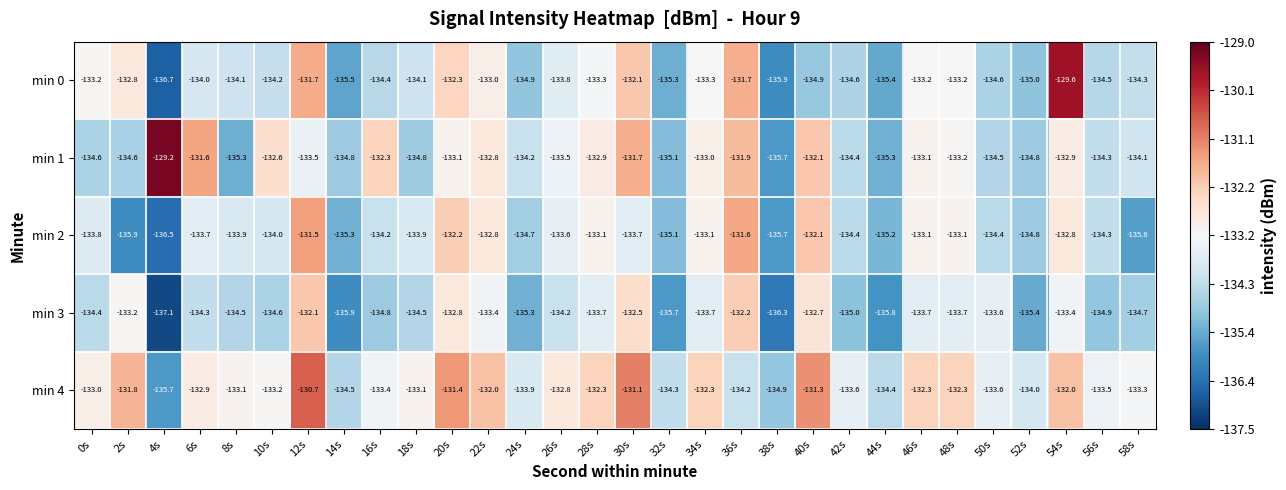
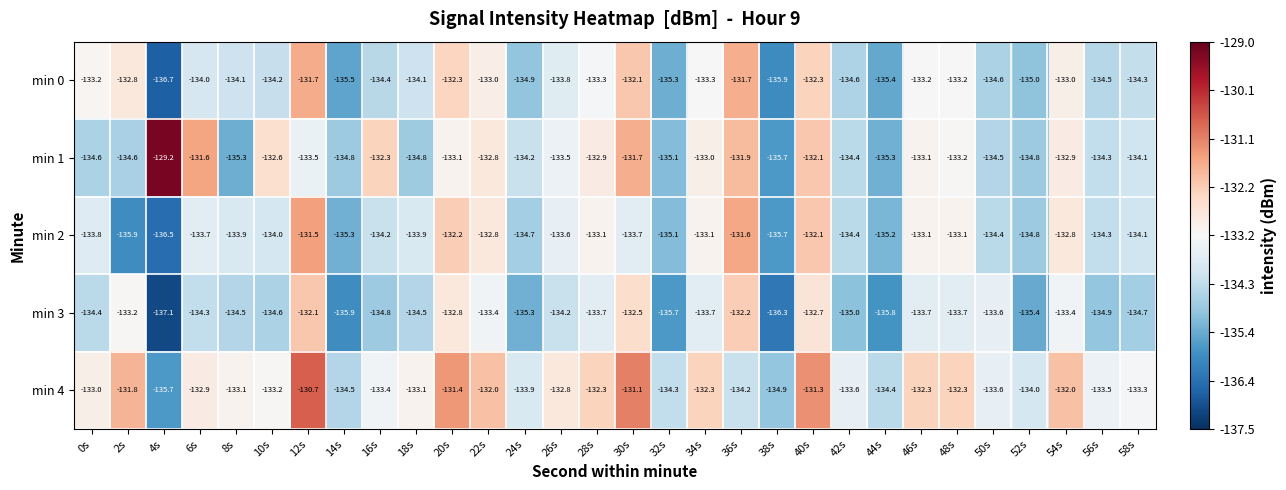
min 0, 40s: -134.9 -> -132.3
min 0, 54s: -129.6 -> -133.0
min 2, 58s: -135.6 -> -134.1
